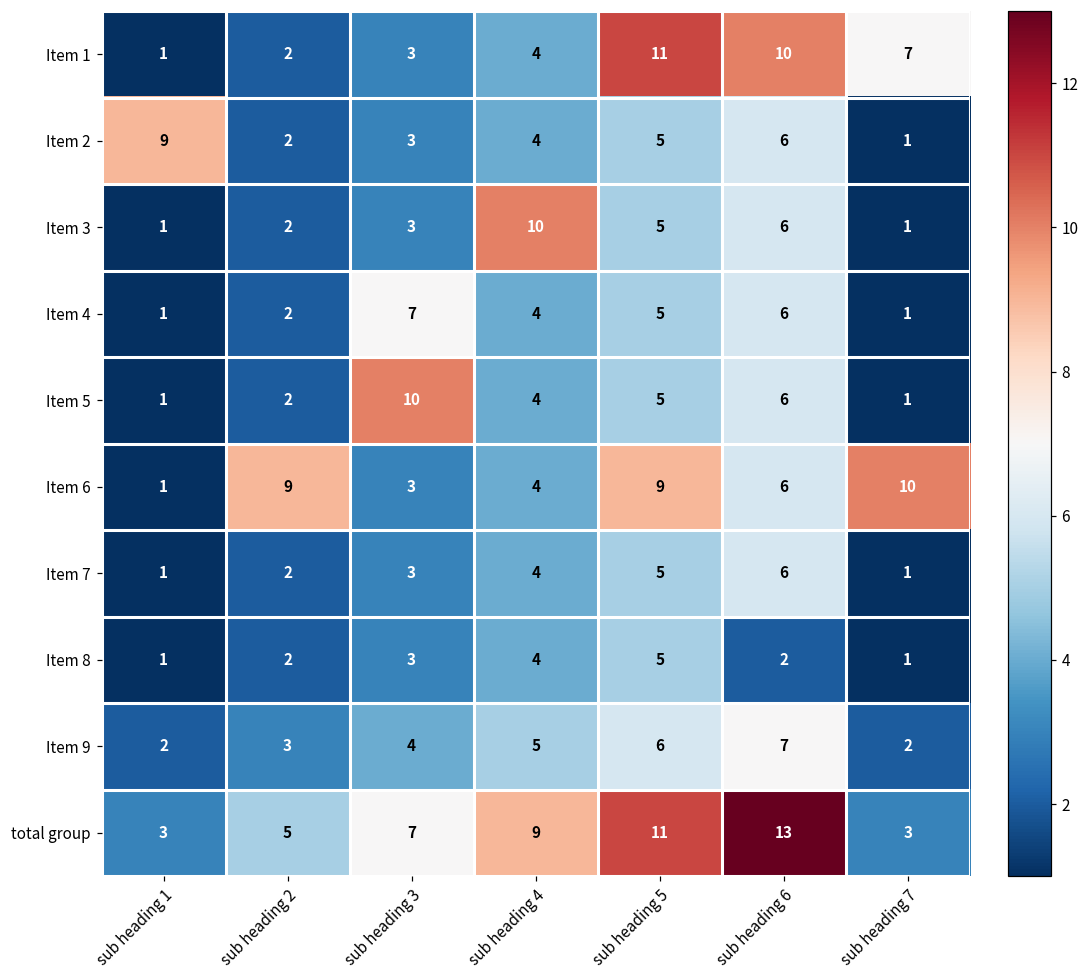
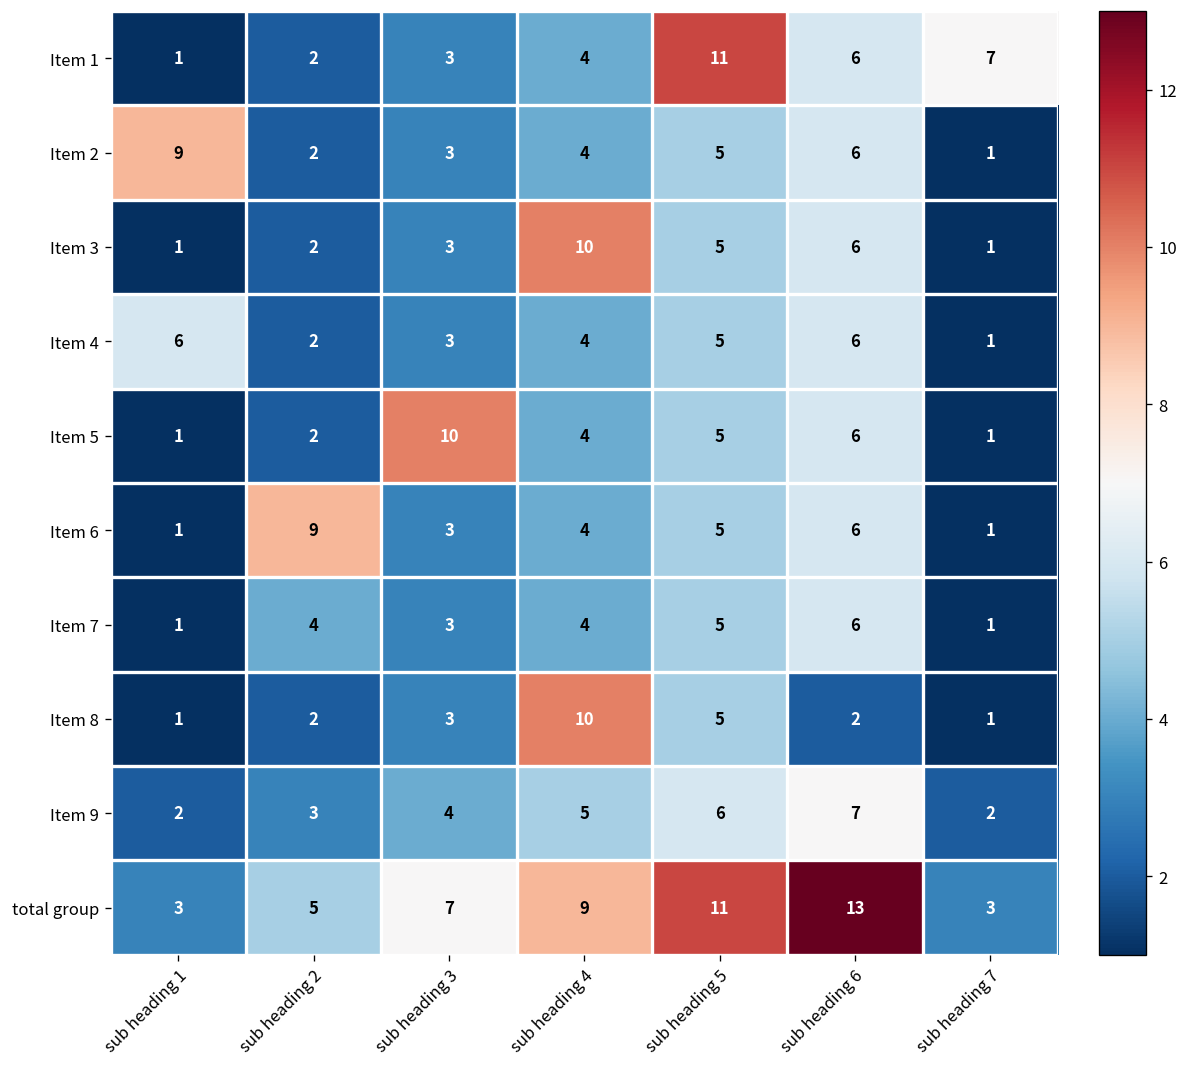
Item 1, sub heading 6: 10 -> 6
Item 4, sub heading 1: 1 -> 6
Item 4, sub heading 3: 7 -> 3
Item 6, sub heading 5: 9 -> 5
Item 6, sub heading 7: 10 -> 1
Item 7, sub heading 2: 2 -> 4
Item 8, sub heading 4: 4 -> 10
